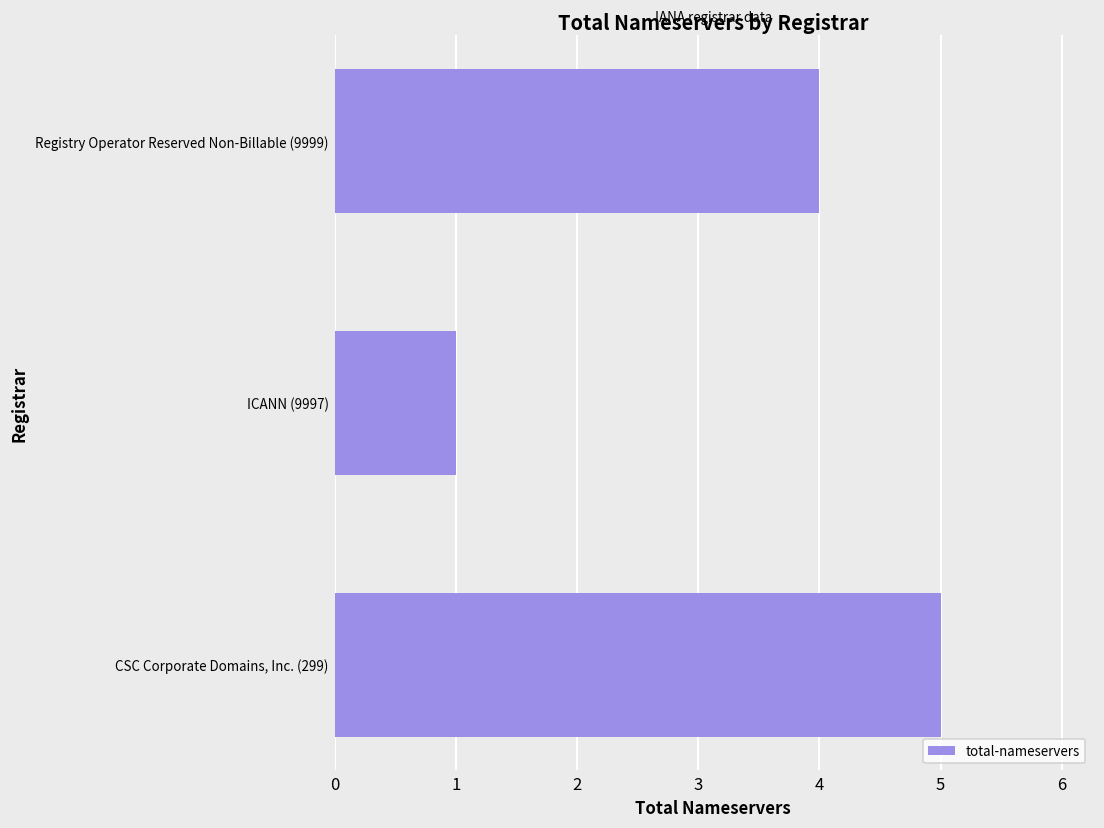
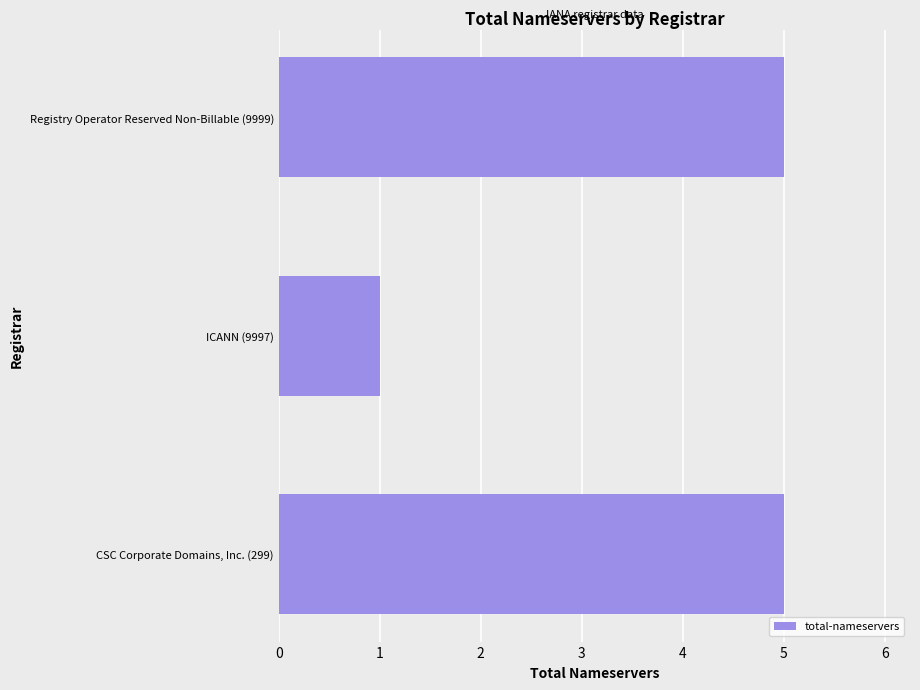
Registry Operator Reserved Non-Billable (9999): 4 -> 5
